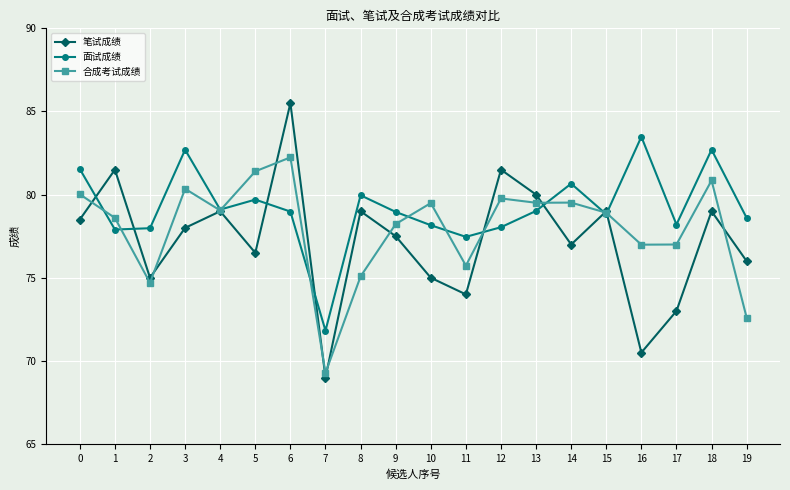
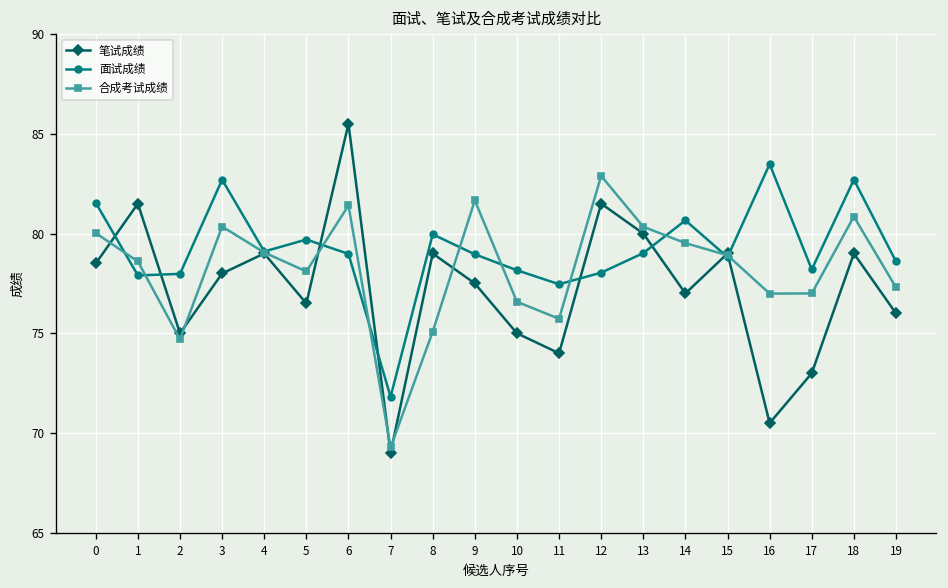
合成考试成绩, 5: 81.4 -> 78.1
合成考试成绩, 6: 82.2 -> 81.4
合成考试成绩, 9: 78.2 -> 81.7
合成考试成绩, 10: 79.5 -> 76.6
合成考试成绩, 12: 79.8 -> 82.9
合成考试成绩, 13: 79.5 -> 80.3
合成考试成绩, 19: 72.6 -> 77.3
